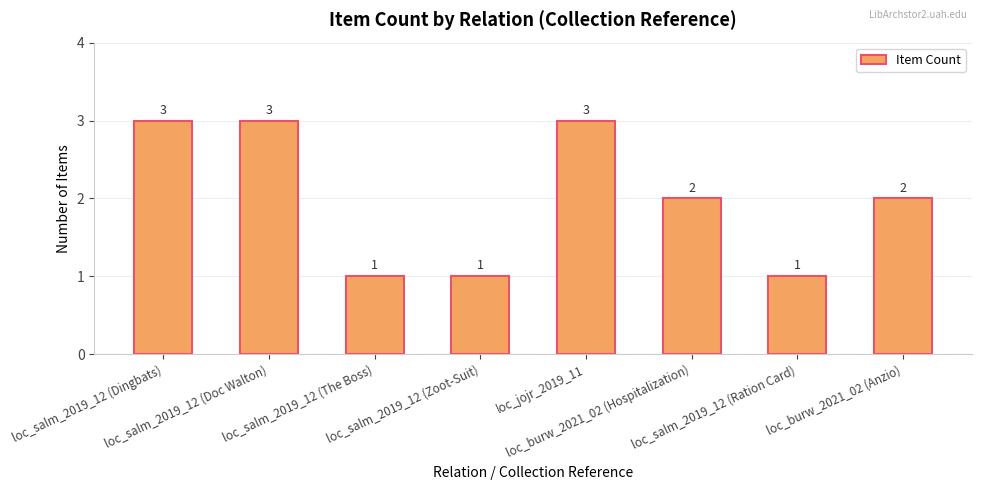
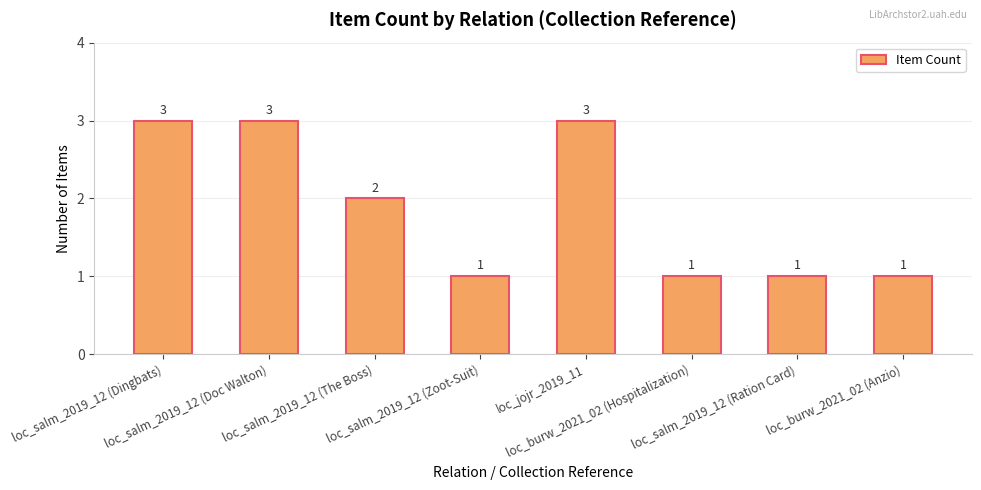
loc_salm_2019_12 (The Boss): 1 -> 2
loc_burw_2021_02 (Hospitalization): 2 -> 1
loc_burw_2021_02 (Anzio): 2 -> 1
